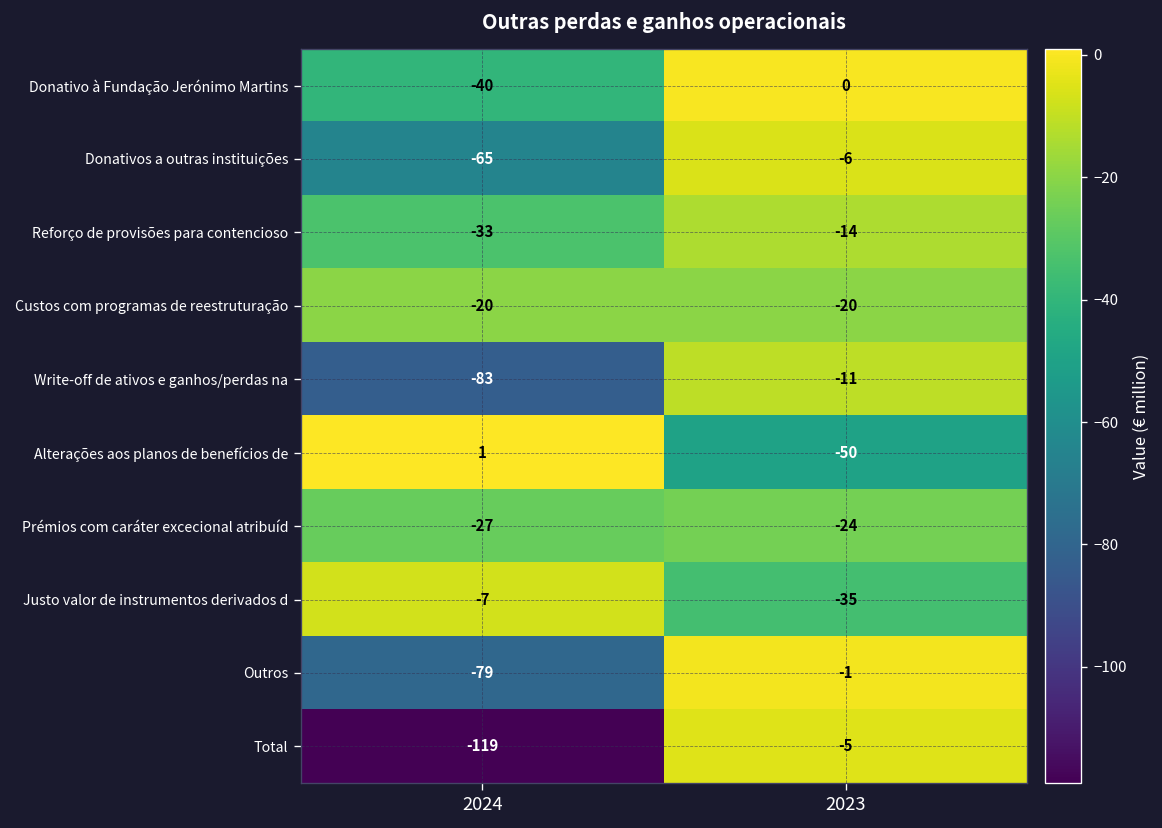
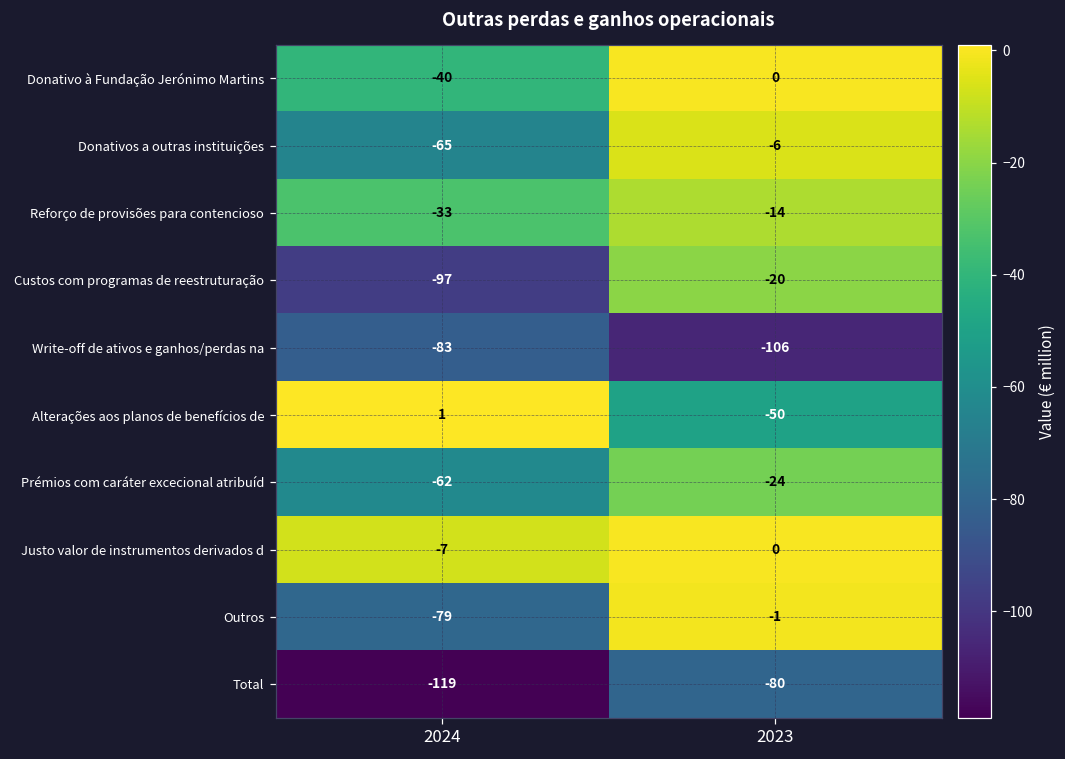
Custos com programas de reestruturação, 2024: -20 -> -97
Write-off de ativos e ganhos/perdas na, 2023: -11 -> -106
Prémios com caráter excecional atribuíd, 2024: -27 -> -62
Justo valor de instrumentos derivados d, 2023: -35 -> 0
Total, 2023: -5 -> -80
